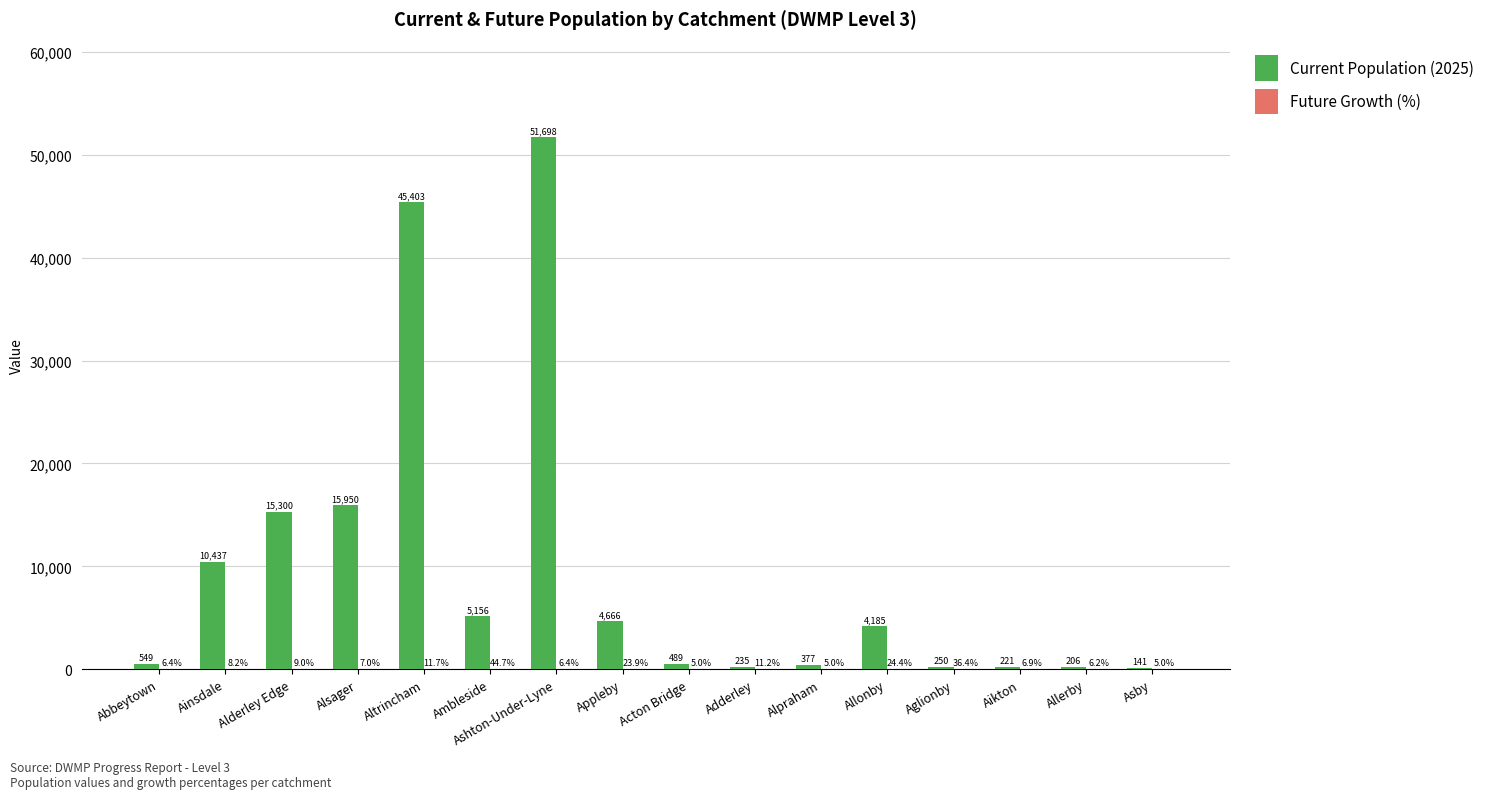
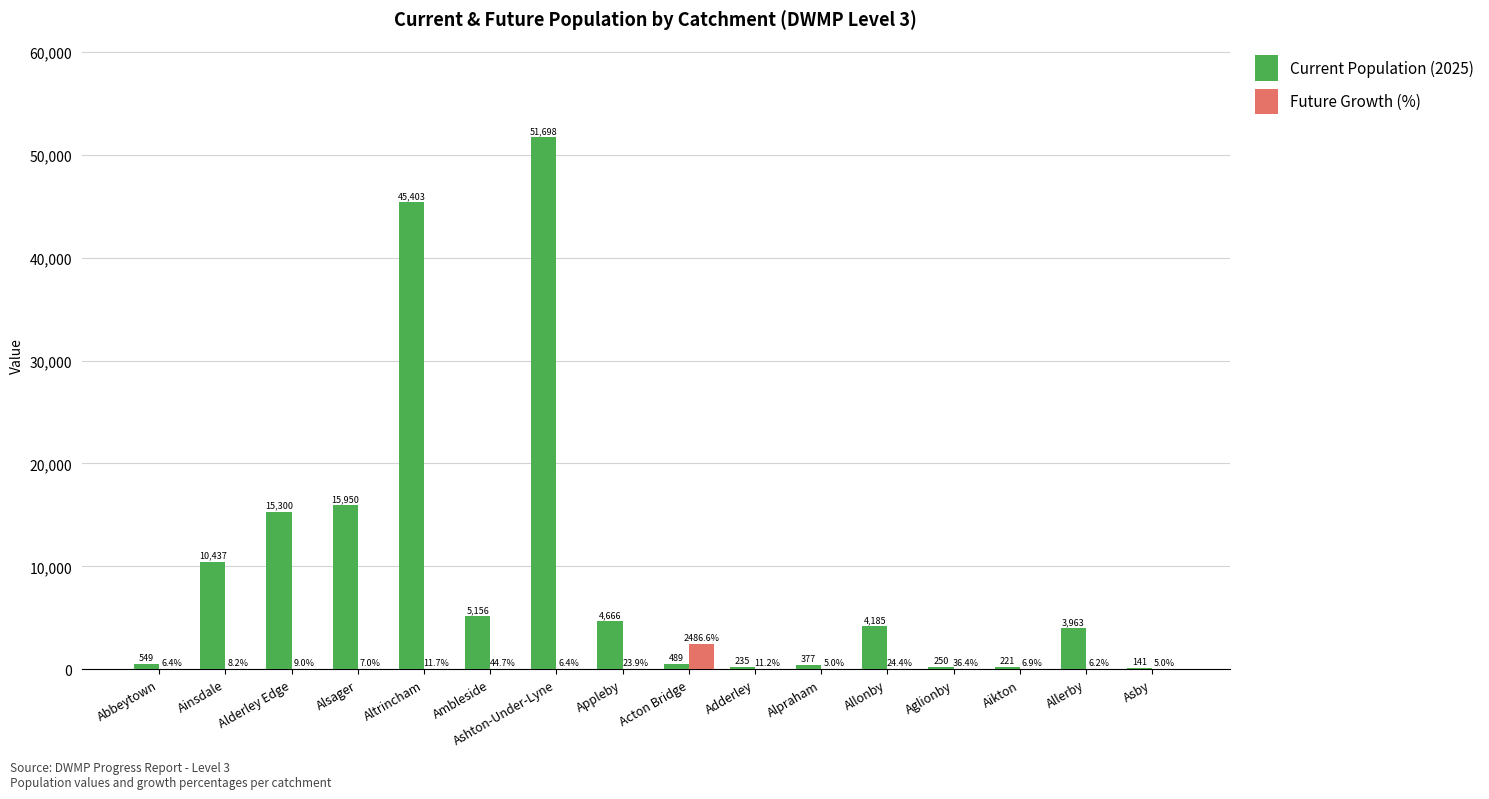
Future Growth (%), Acton Bridge: 5.0% -> 2486.6%
Current Population (2025), Allerby: 206 -> 3,963
